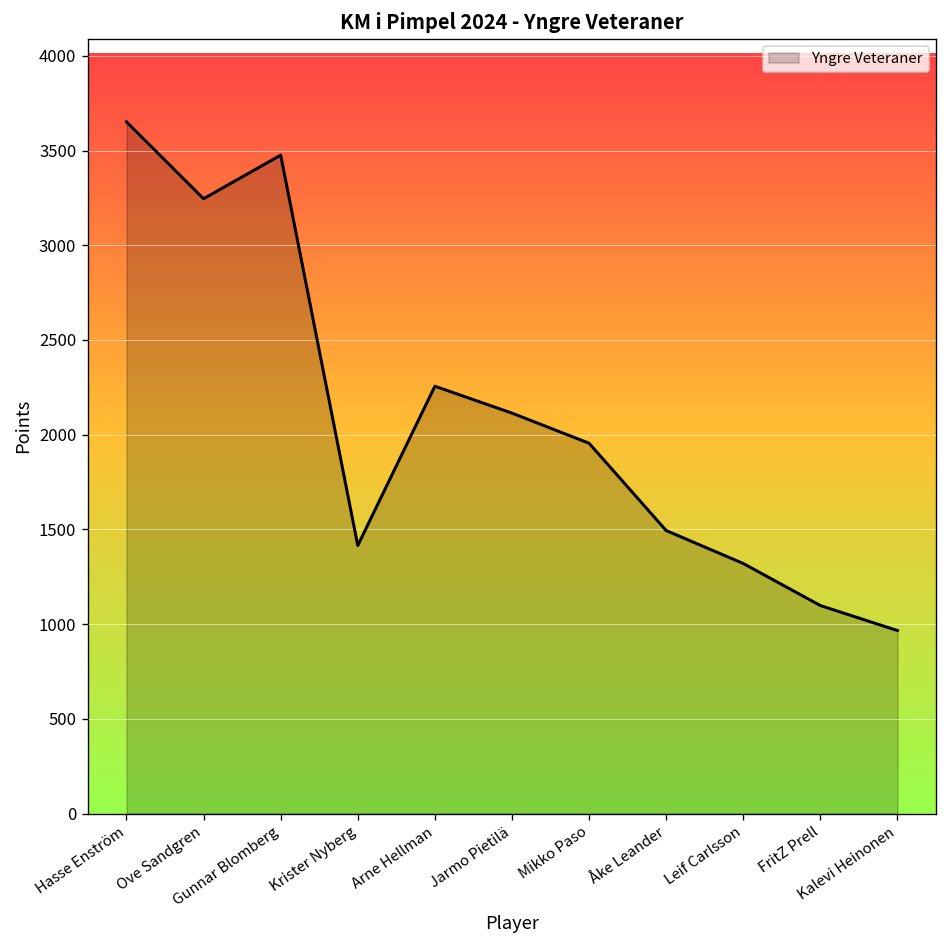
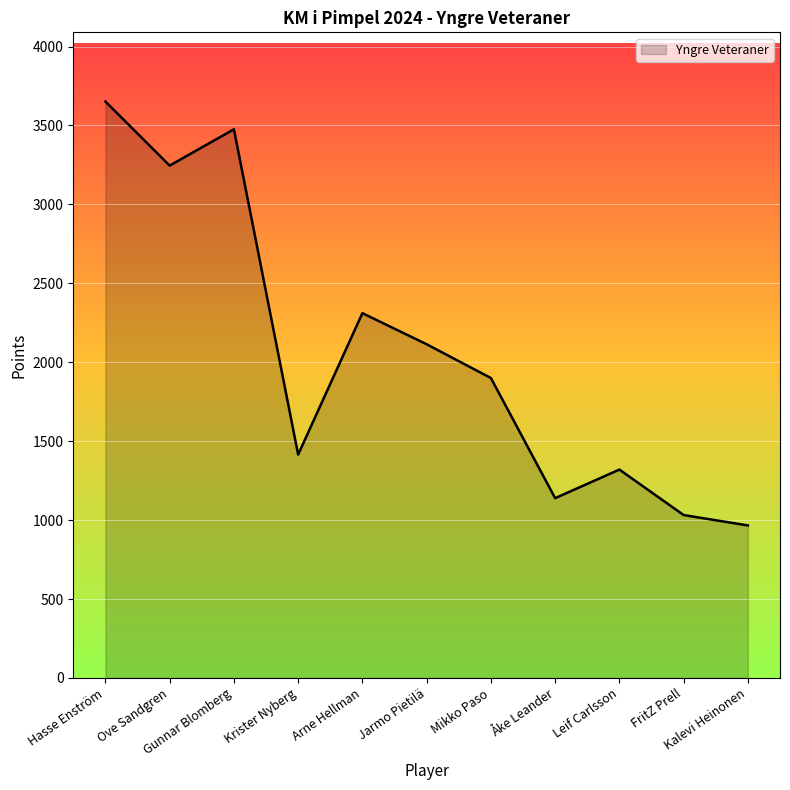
Arne Hellman: 2260 -> 2310
Mikko Paso: 1960 -> 1900
Åke Leander: 1490 -> 1140
FritZ Prell: 1100 -> 1030
